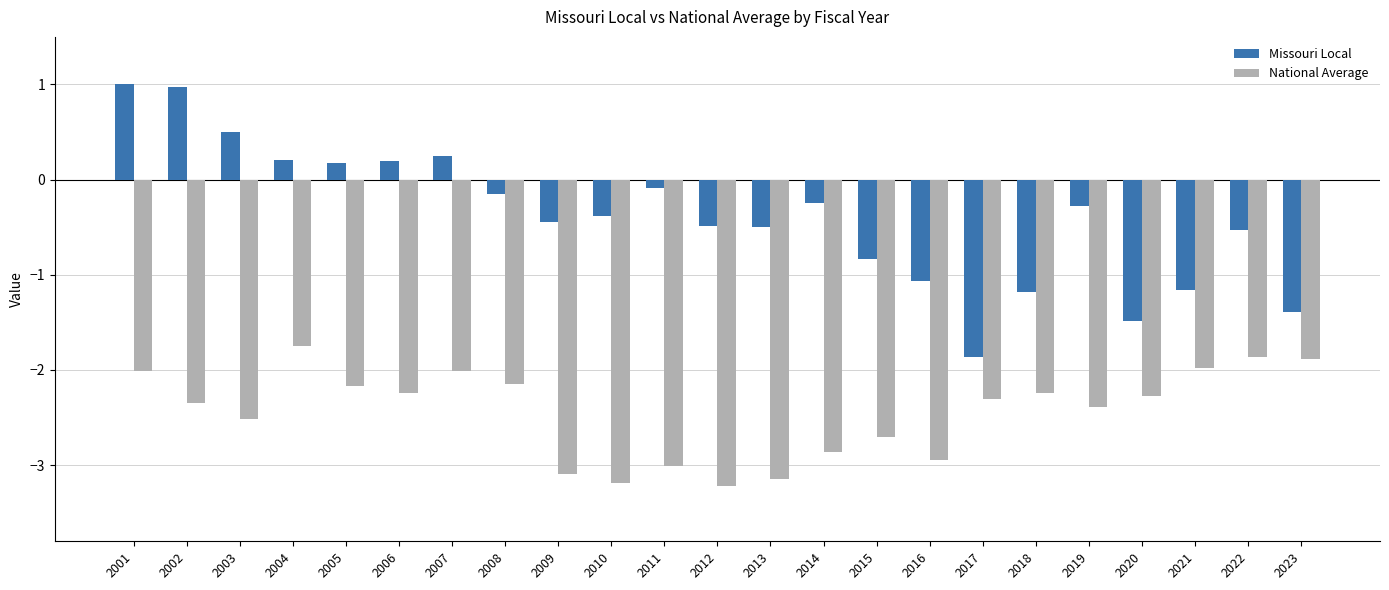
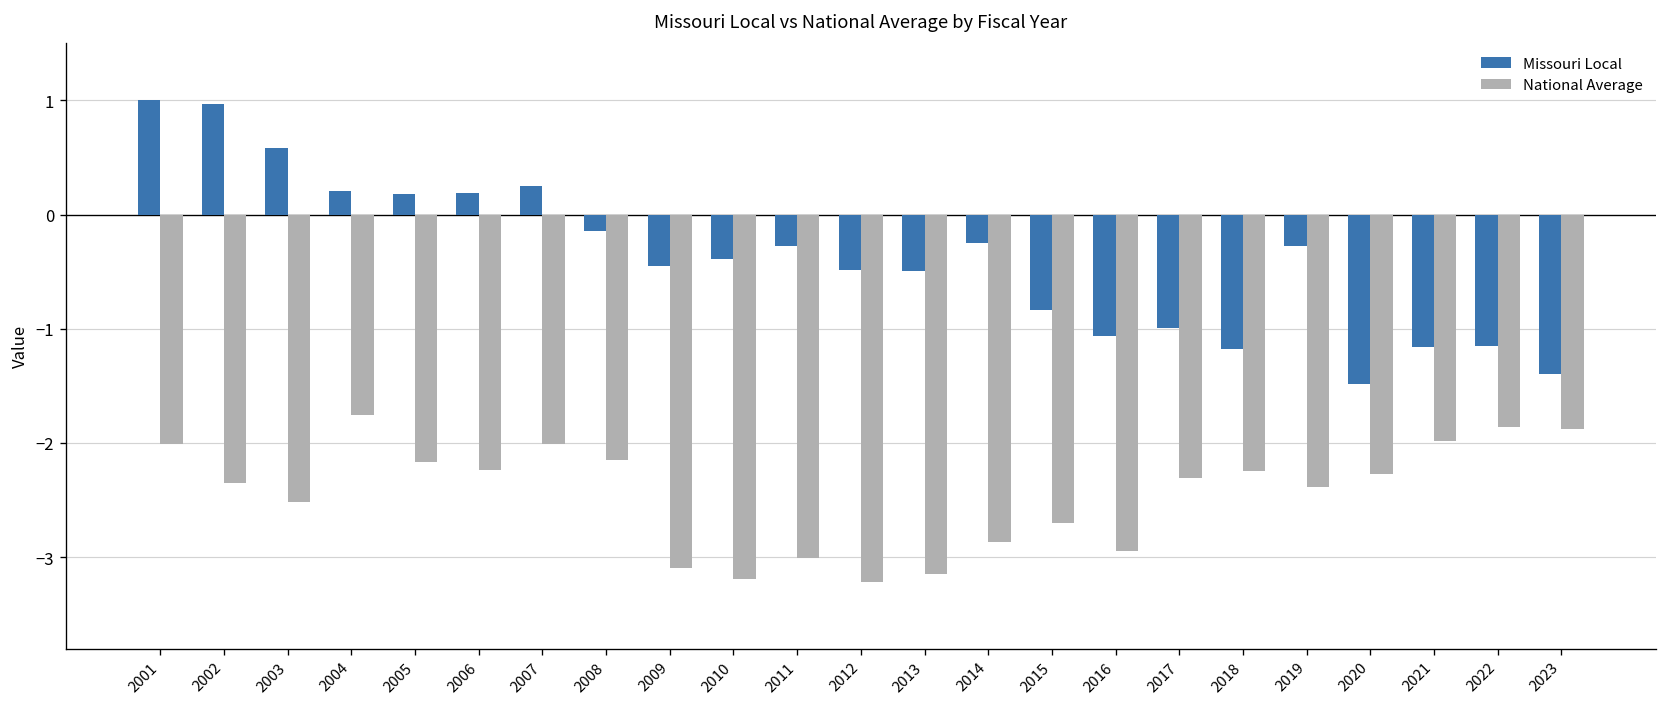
Missouri Local, 2003: 0.5 -> 0.6
Missouri Local, 2011: -0.1 -> -0.3
Missouri Local, 2017: -1.9 -> -1.0
Missouri Local, 2022: -0.5 -> -1.2
